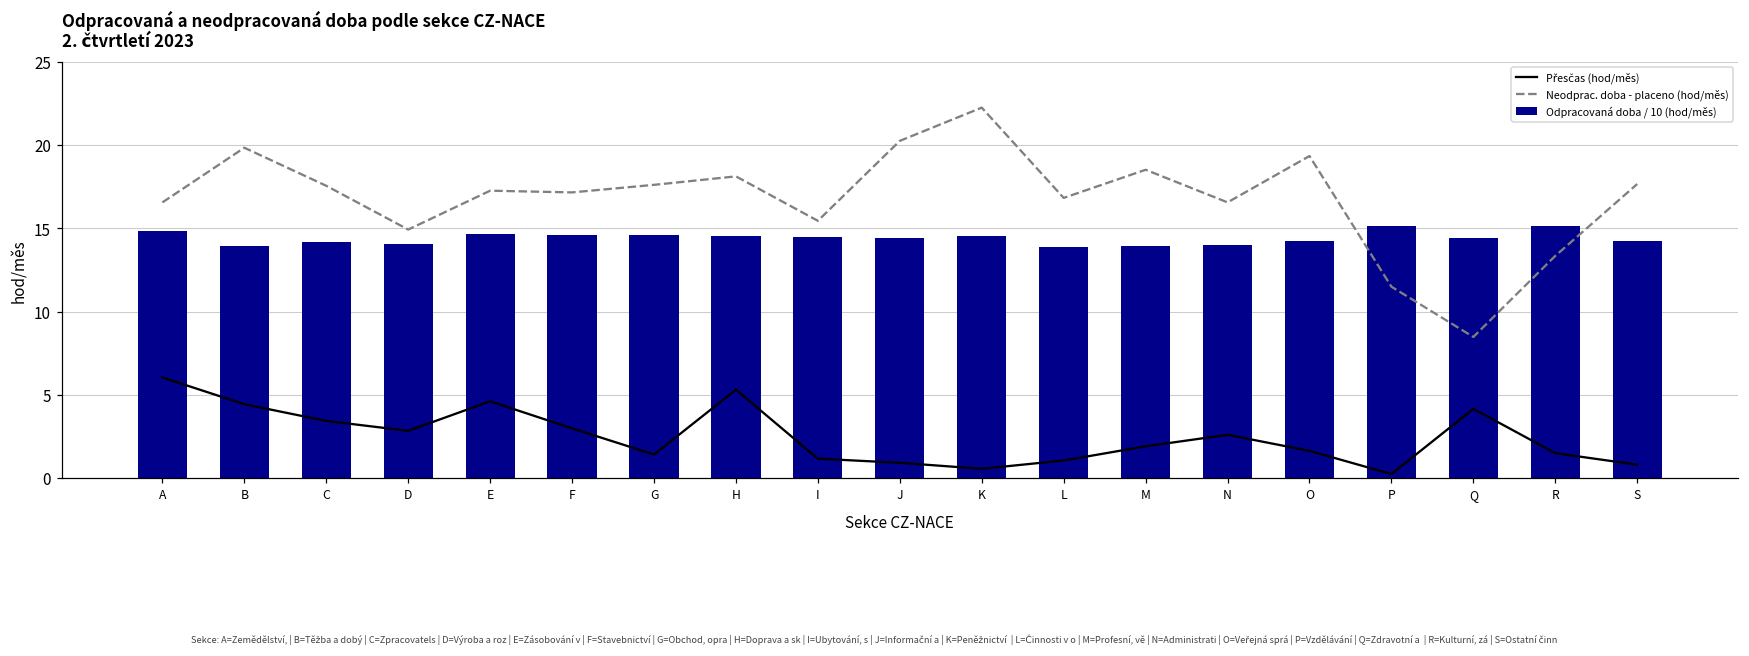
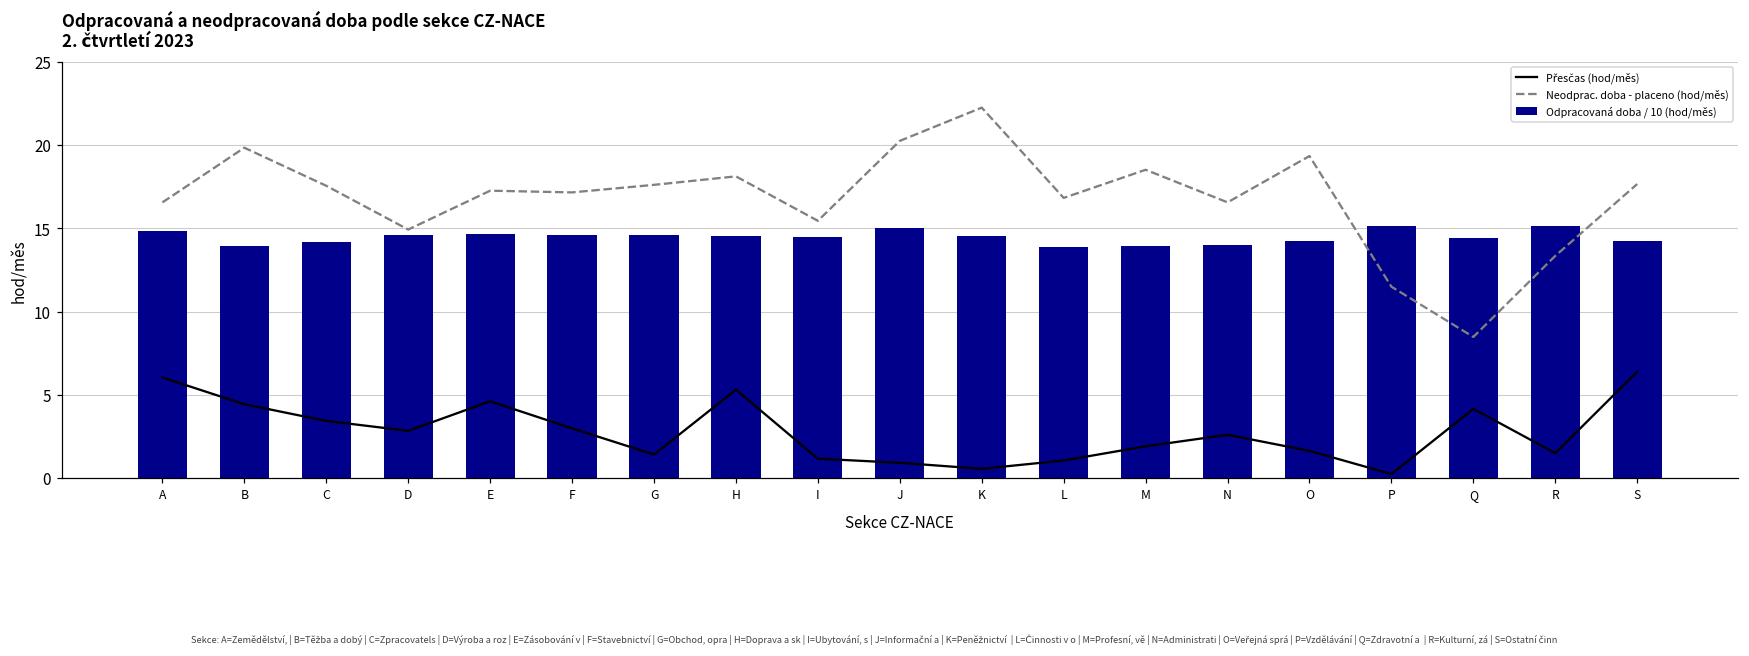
Odpracovaná doba / 10 (hod/měs), D: 14.0 -> 14.6
Odpracovaná doba / 10 (hod/měs), J: 14.4 -> 15.0
Přesčas (hod/měs), S: 0.8 -> 6.4
